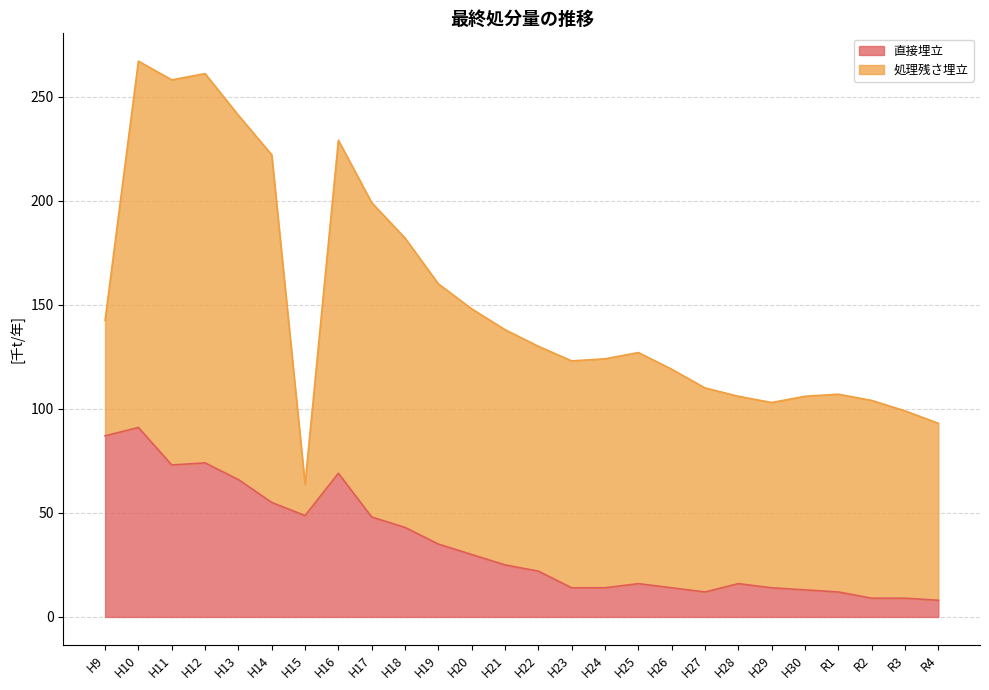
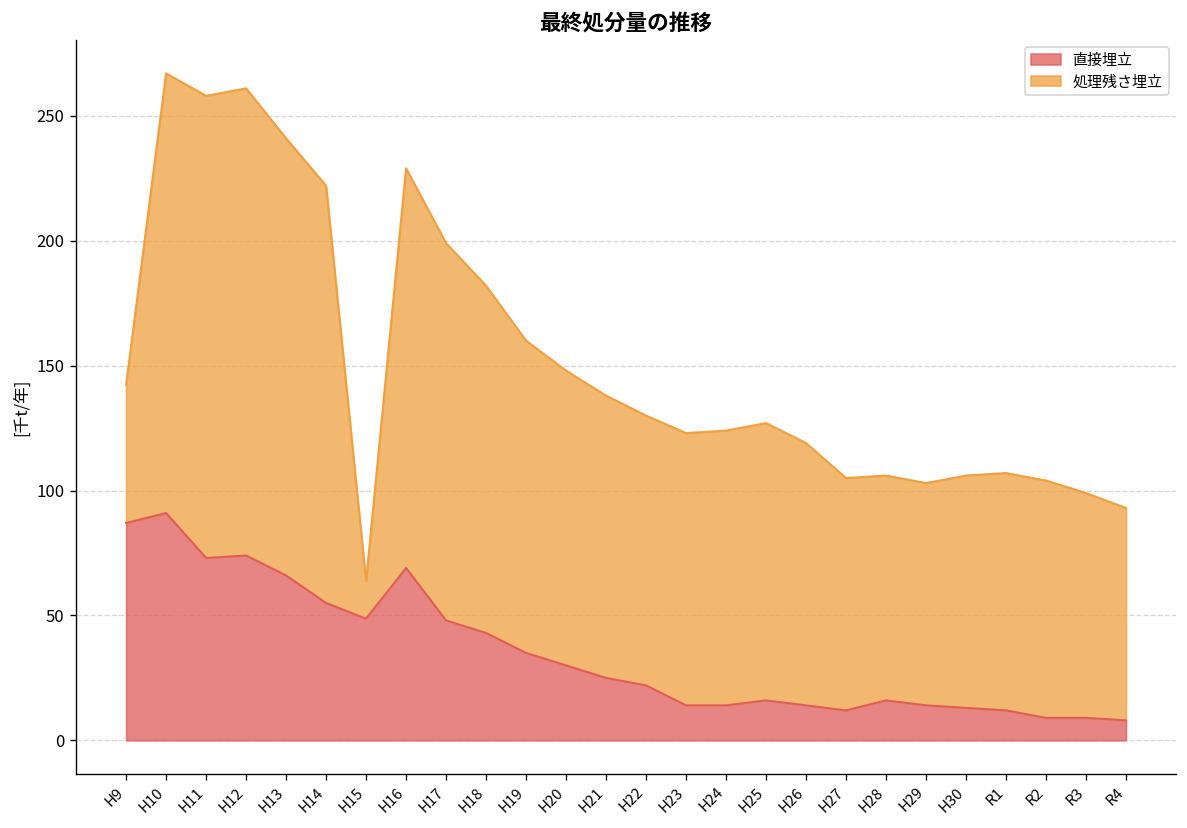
処理残さ埋立, H27: 98 -> 93
